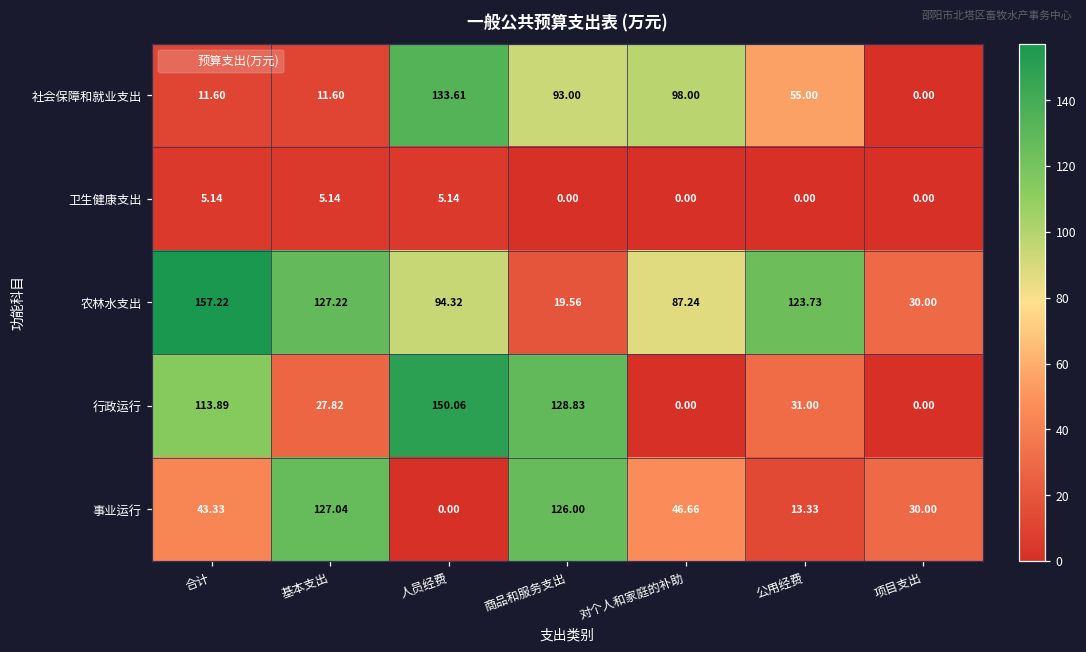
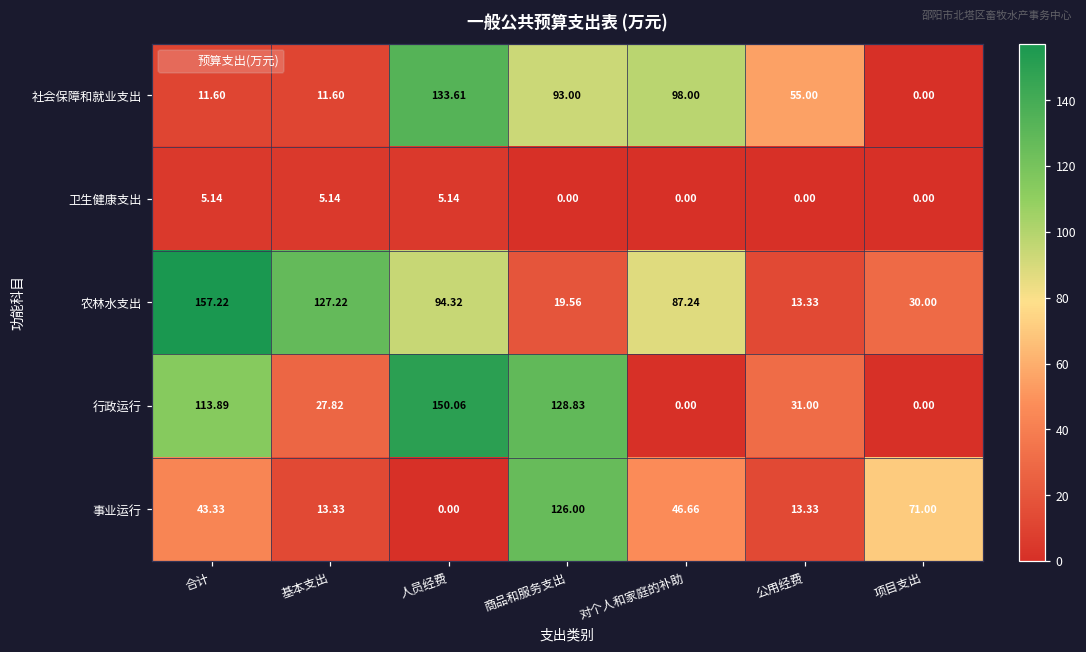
农林水支出, 公用经费: 123.73 -> 13.33
事业运行, 基本支出: 127.04 -> 13.33
事业运行, 项目支出: 30.00 -> 71.00
